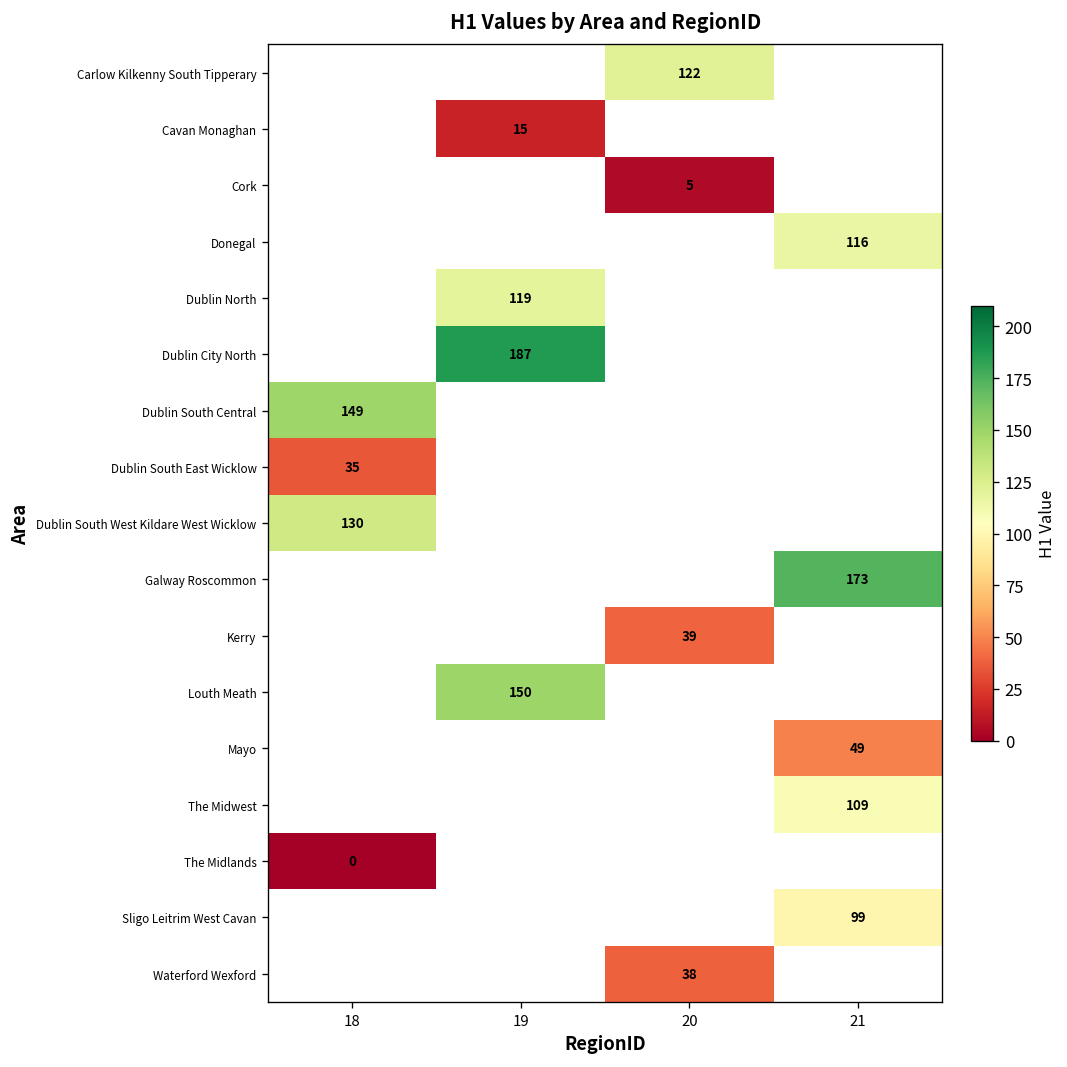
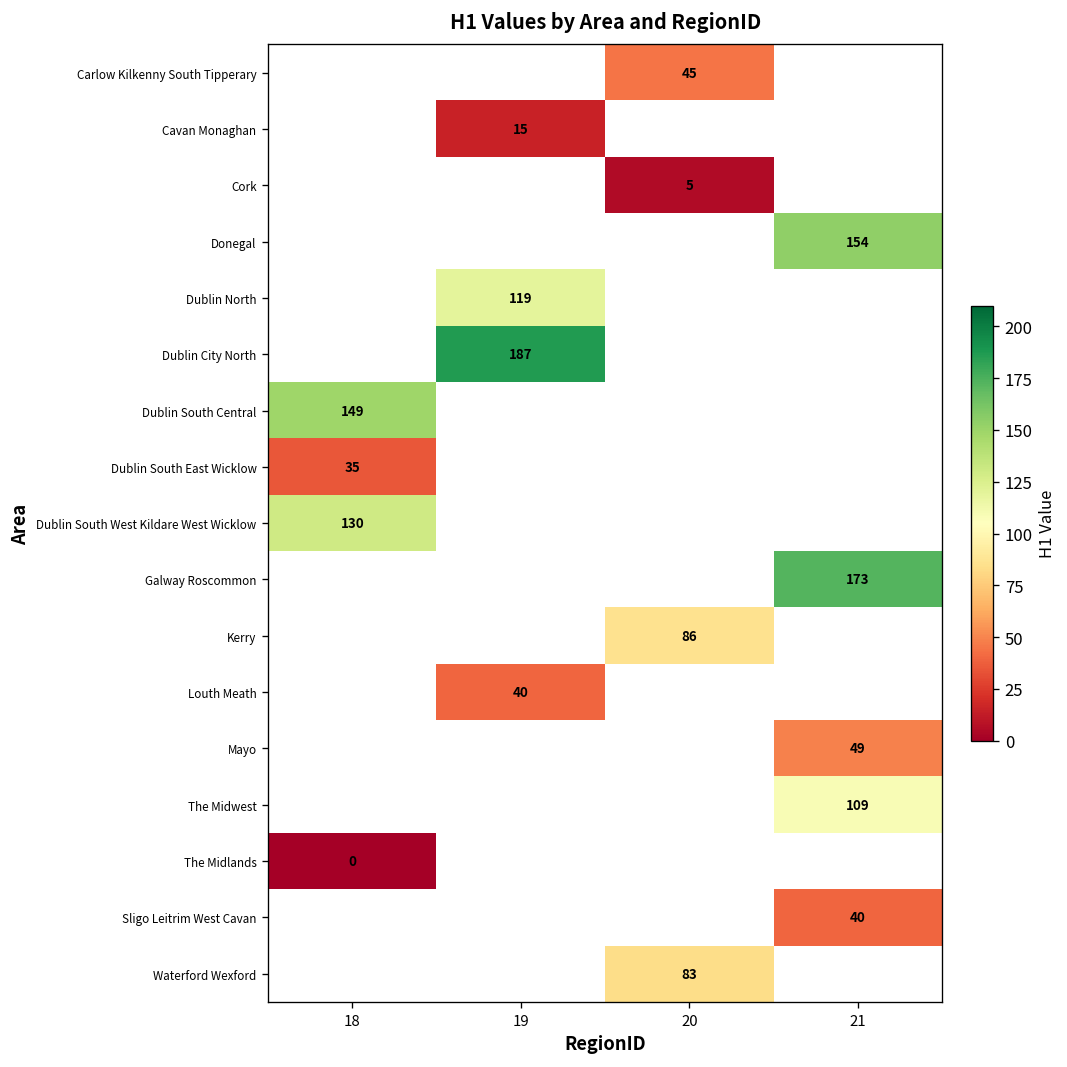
Carlow Kilkenny South Tipperary, 20: 122 -> 45
Donegal, 21: 116 -> 154
Kerry, 20: 39 -> 86
Louth Meath, 19: 150 -> 40
Sligo Leitrim West Cavan, 21: 99 -> 40
Waterford Wexford, 20: 38 -> 83
